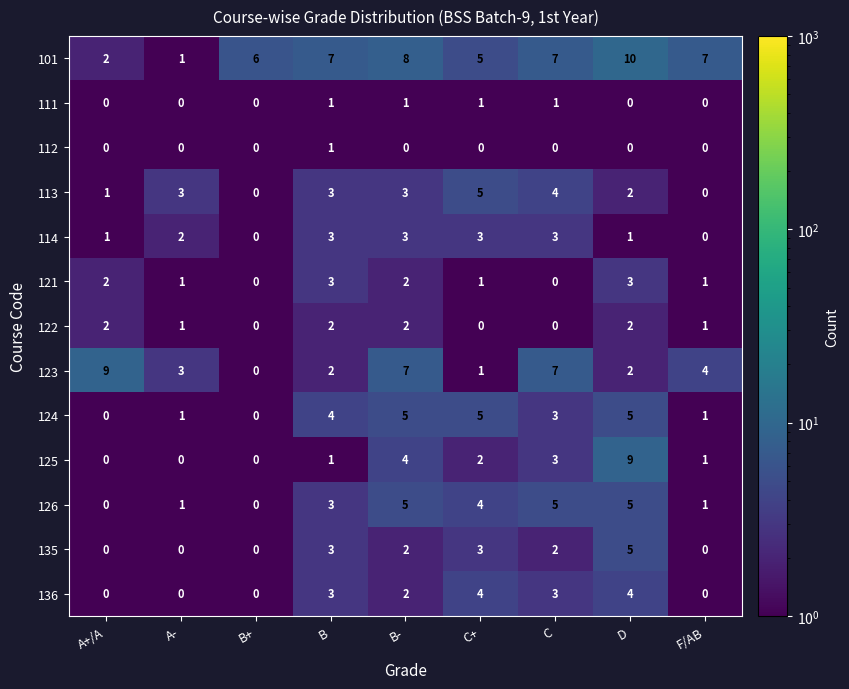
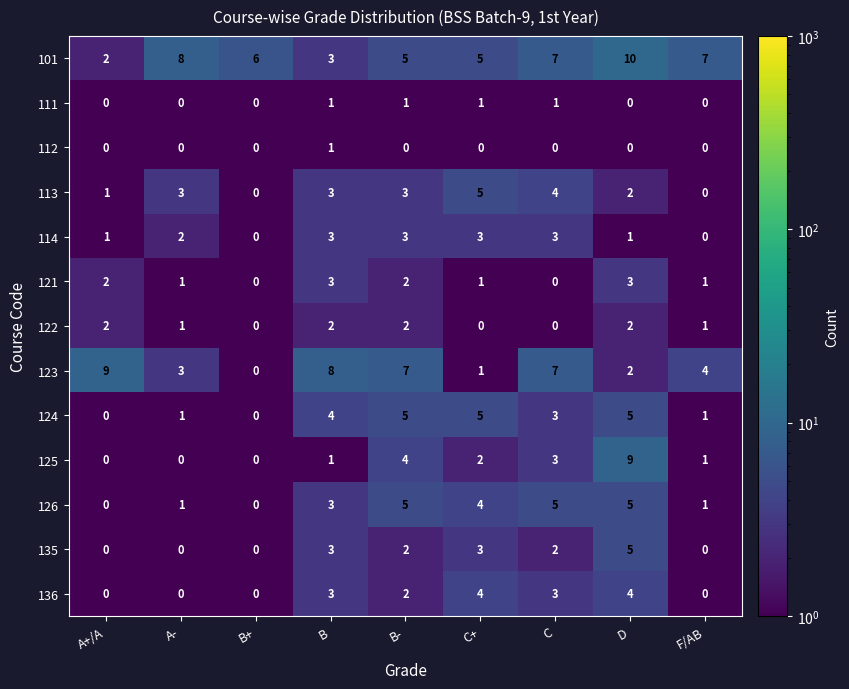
101, A-: 1 -> 8
101, B: 7 -> 3
101, B-: 8 -> 5
123, B: 2 -> 8
